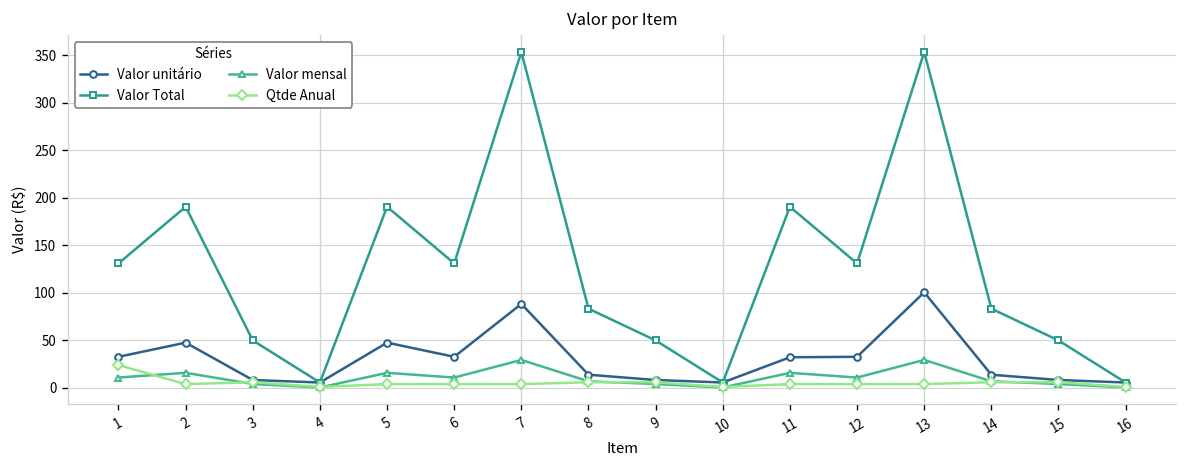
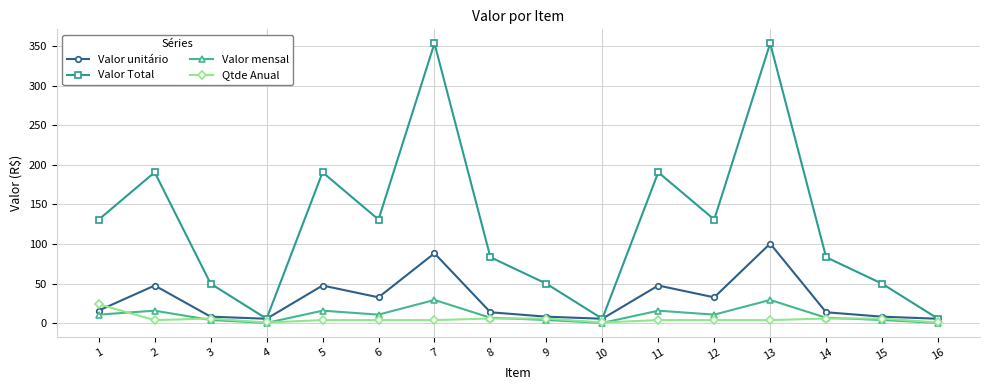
Valor unitário, 1: 30 -> 20
Valor unitário, 11: 30 -> 50
